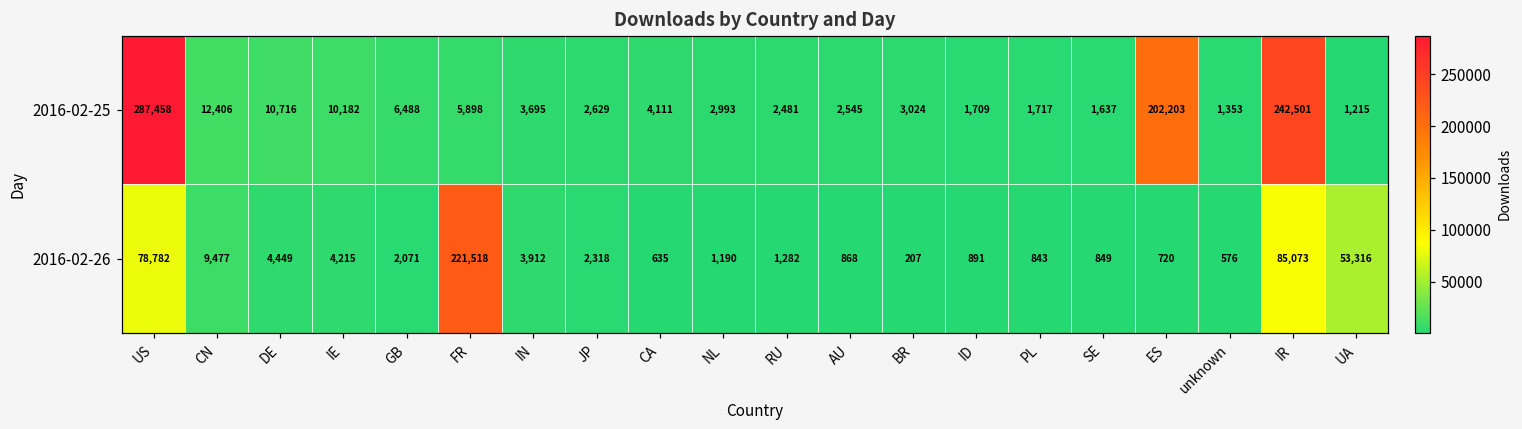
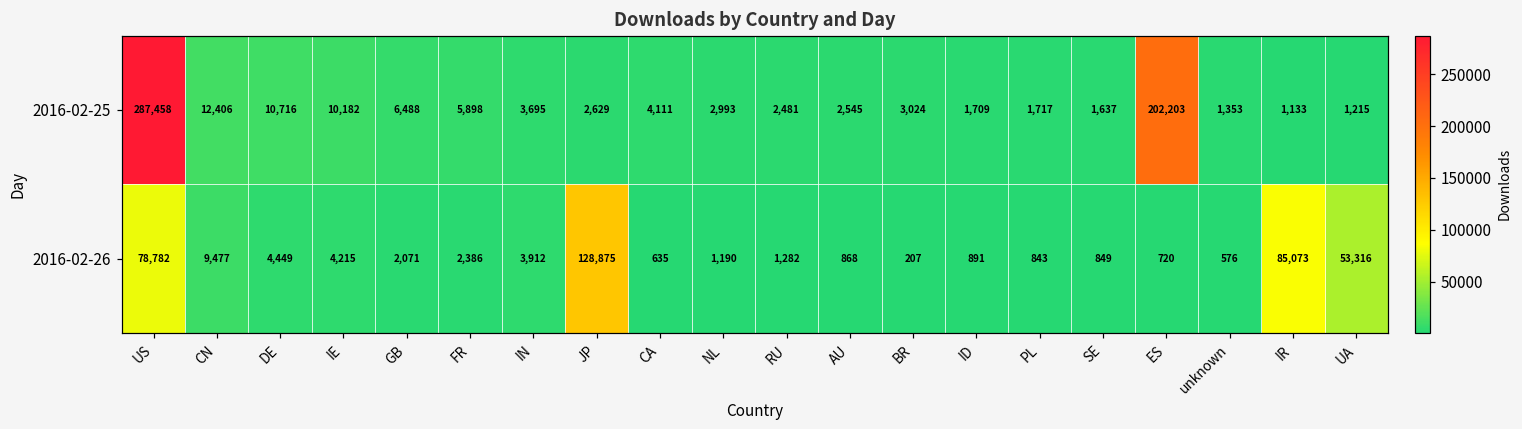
2016-02-25, IR: 242,501 -> 1,133
2016-02-26, FR: 221,518 -> 2,386
2016-02-26, JP: 2,318 -> 128,875
